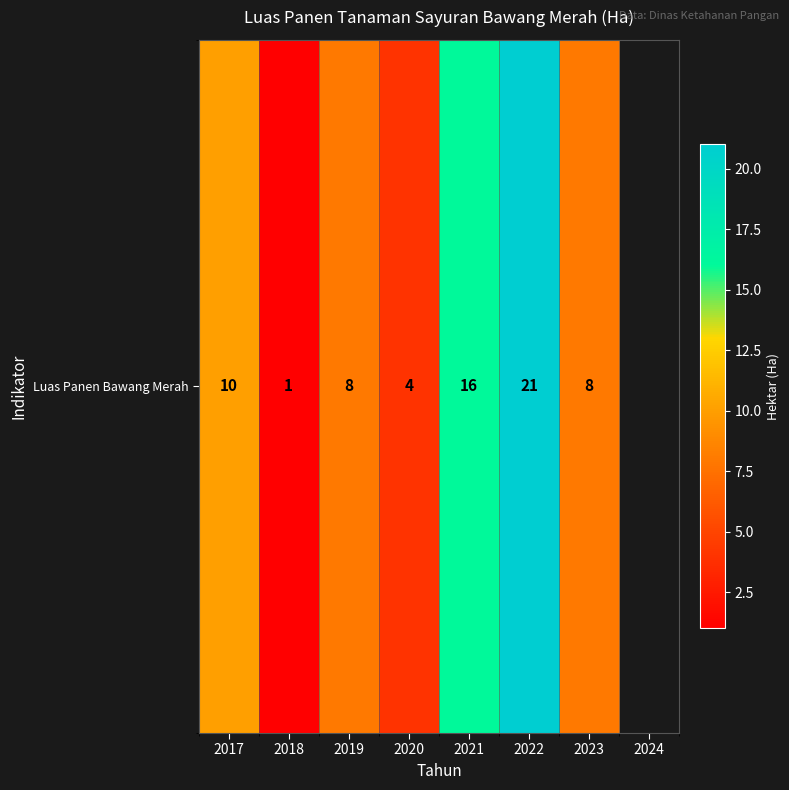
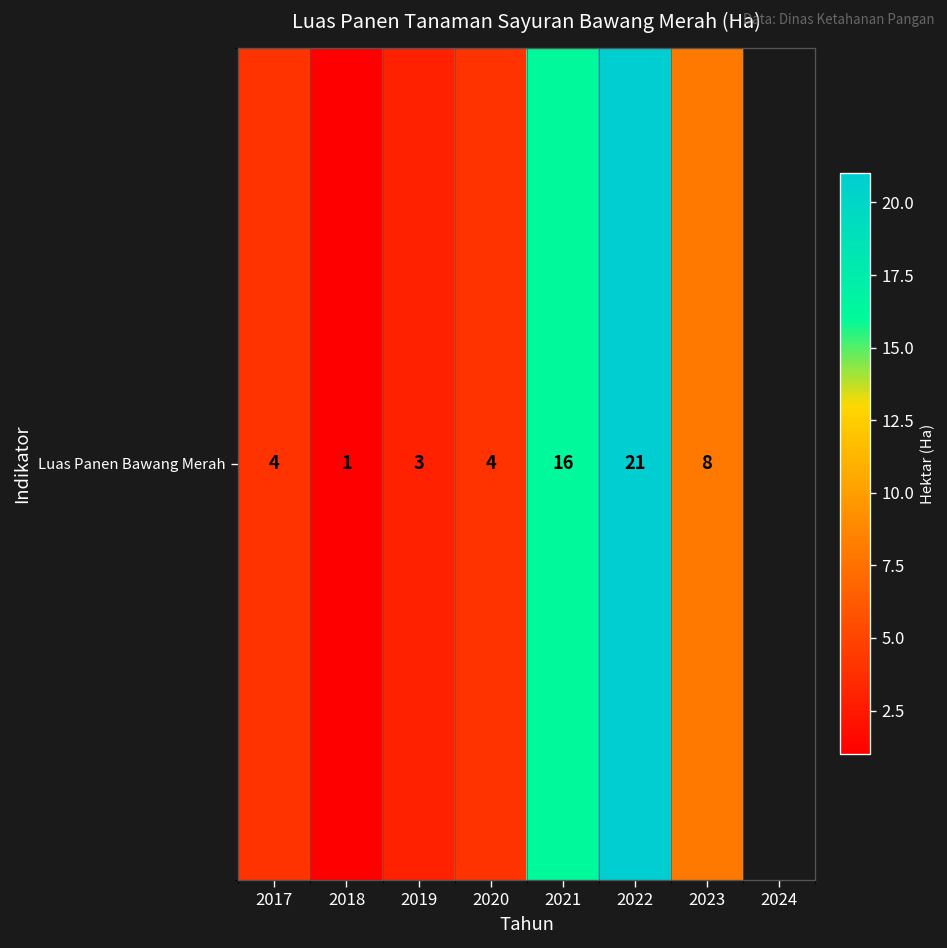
Luas Panen Bawang Merah, 2017: 10 -> 4
Luas Panen Bawang Merah, 2019: 8 -> 3
